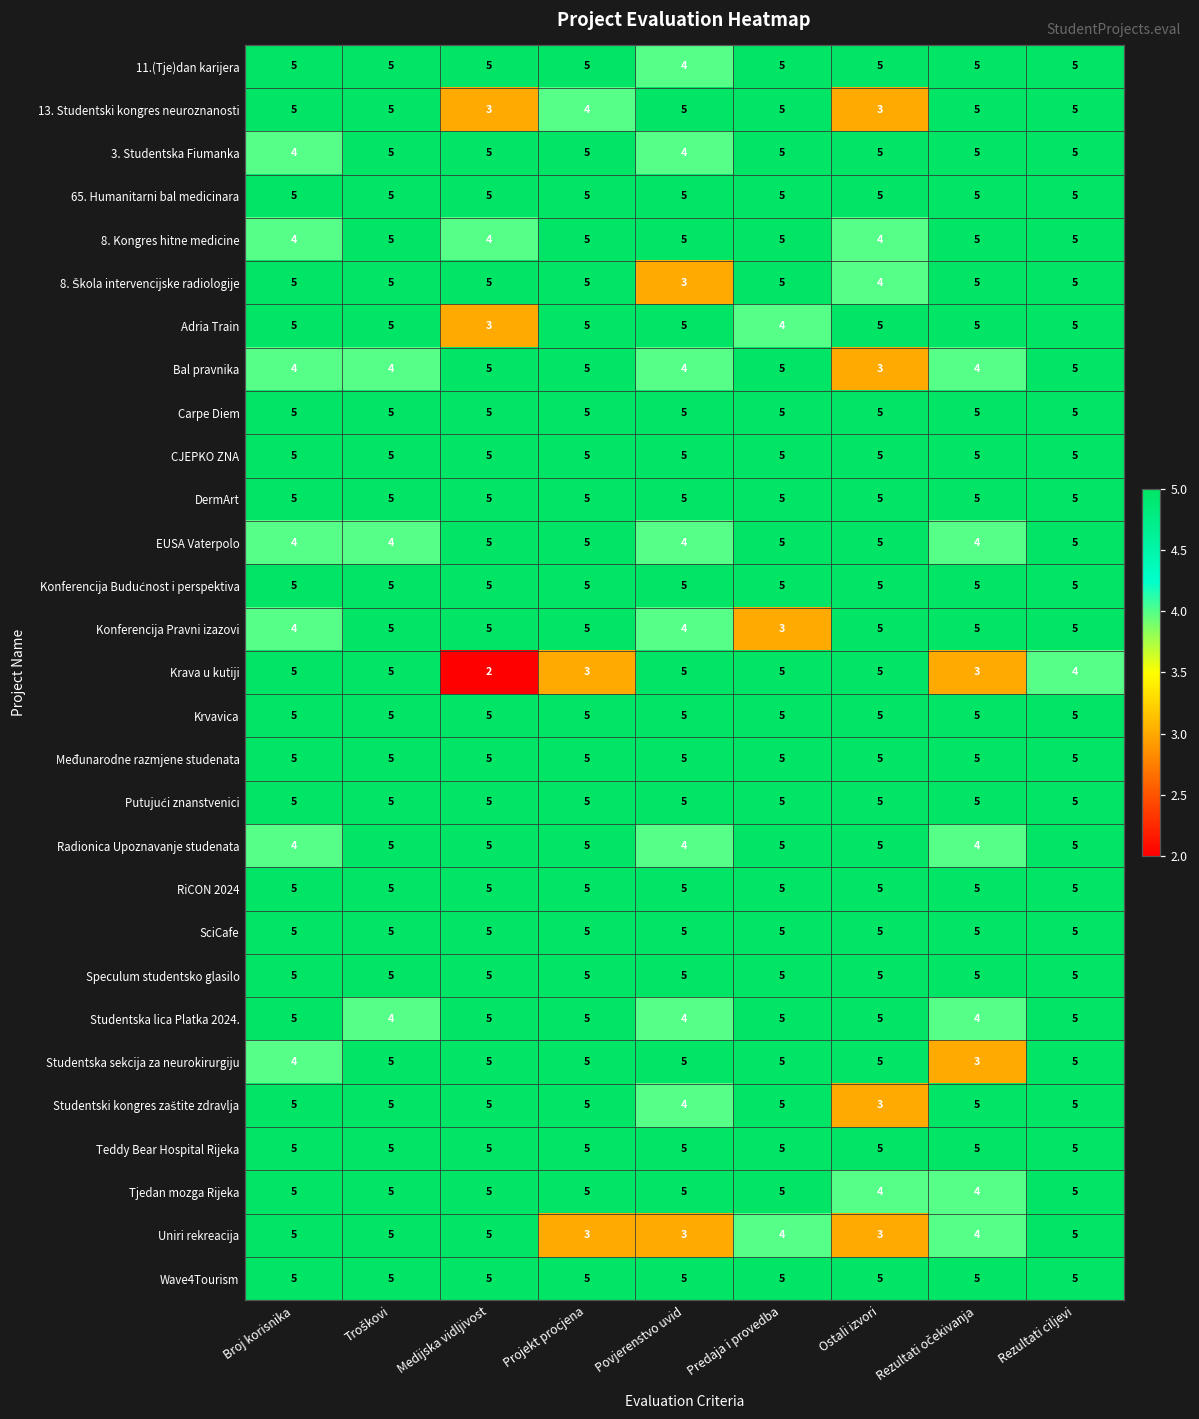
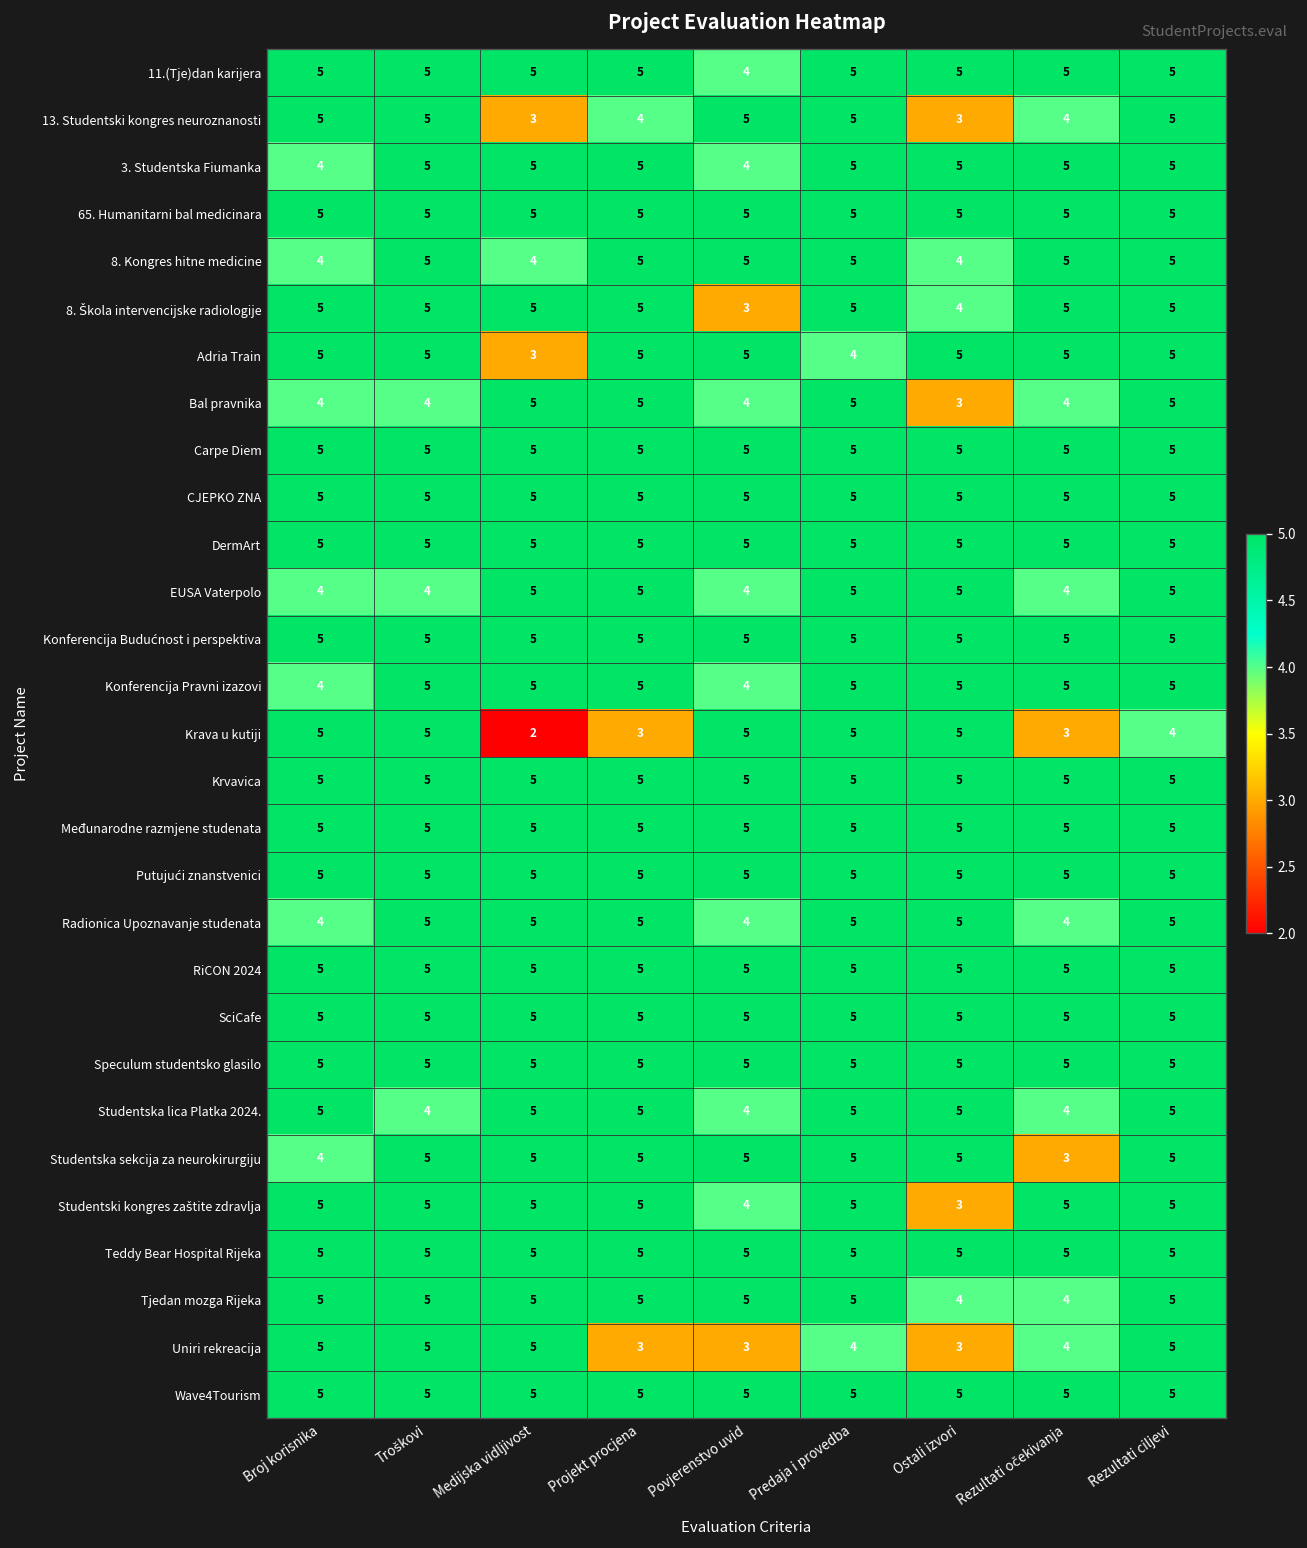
13. Studentski kongres neuroznanosti, Rezultati očekivanja: 5 -> 4
Konferencija Pravni izazovi, Predaja i provedba: 3 -> 5
